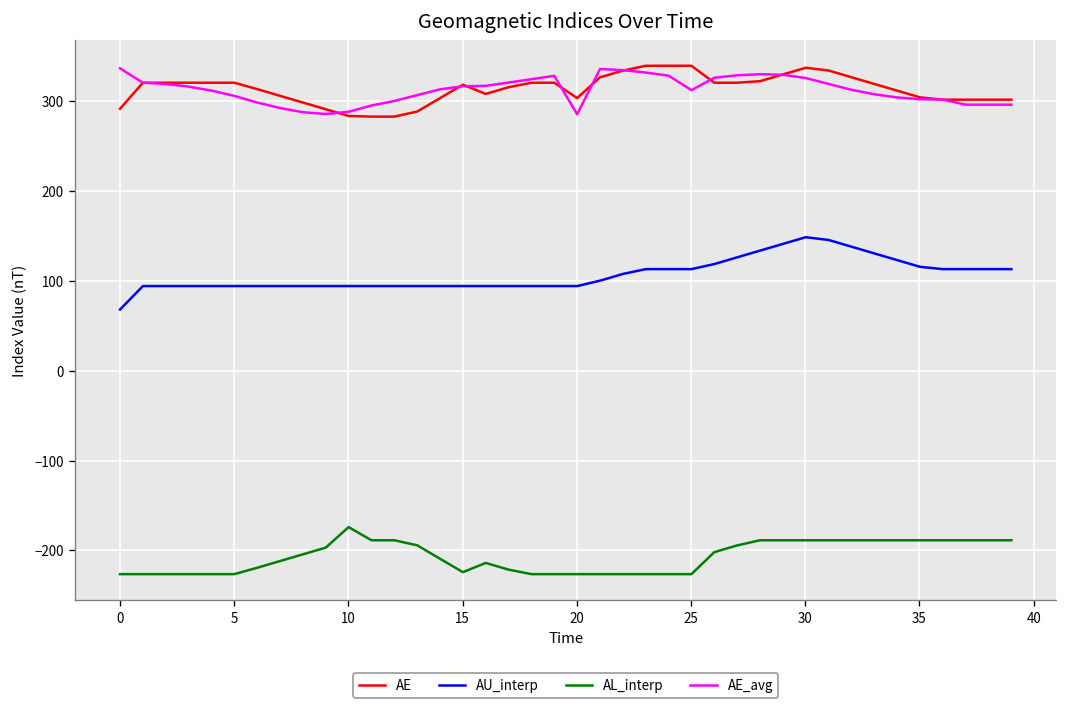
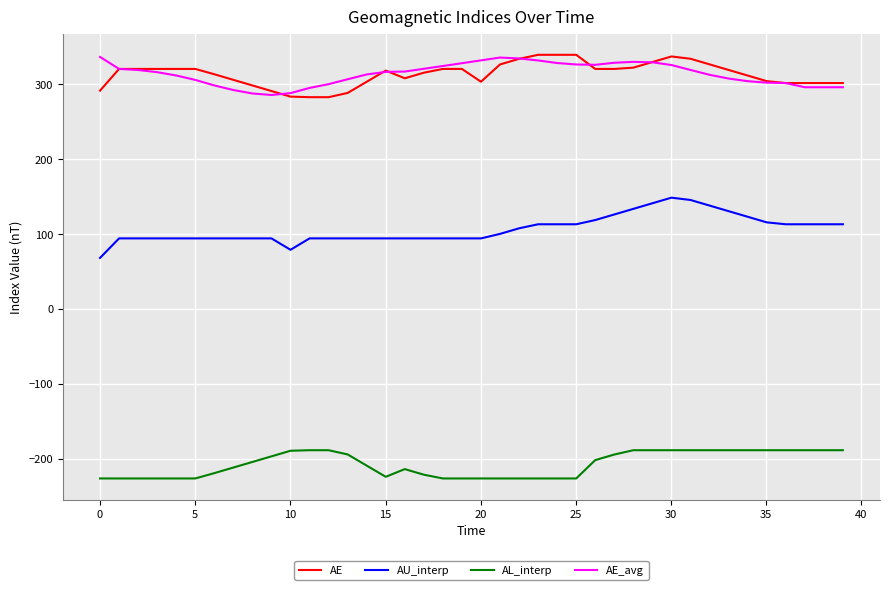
AU_interp, 10: 90 -> 80
AL_interp, 10: -170 -> -190
AE_avg, 20: 290 -> 330
AE_avg, 25: 310 -> 330
